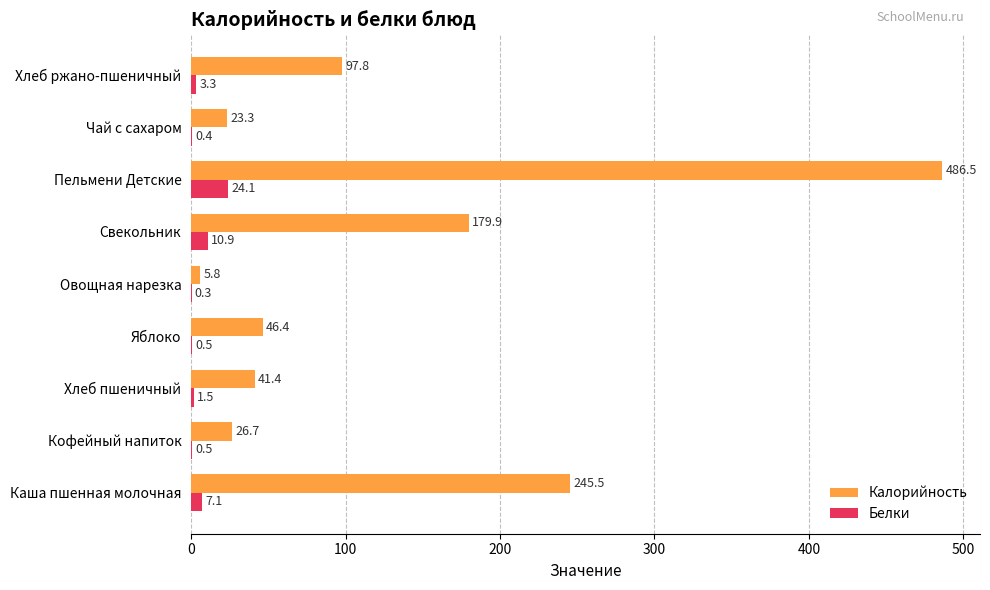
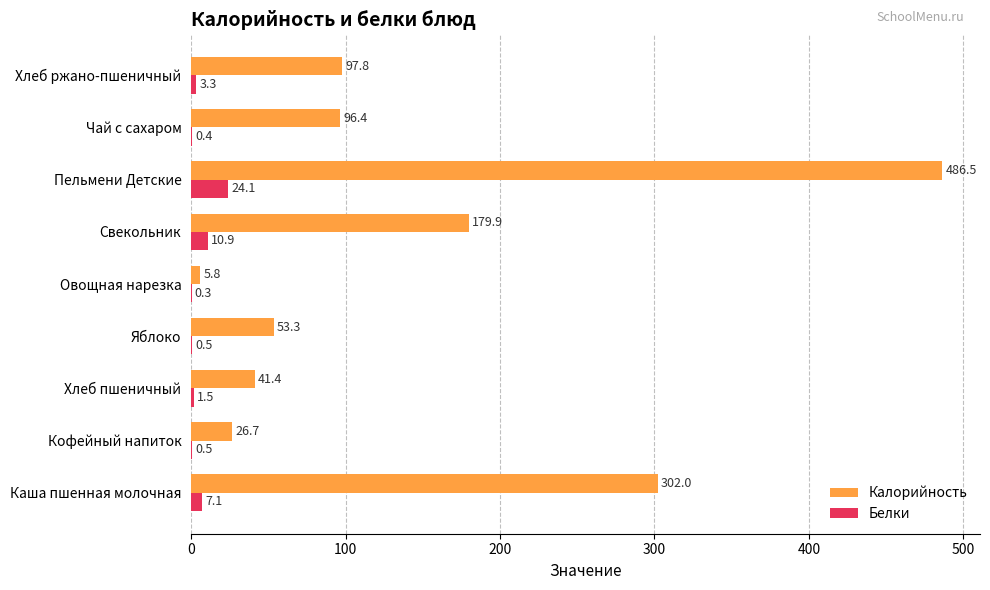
Калорийность, Чай с сахаром: 23.3 -> 96.4
Калорийность, Яблоко: 46.4 -> 53.3
Калорийность, Каша пшенная молочная: 245.5 -> 302.0
